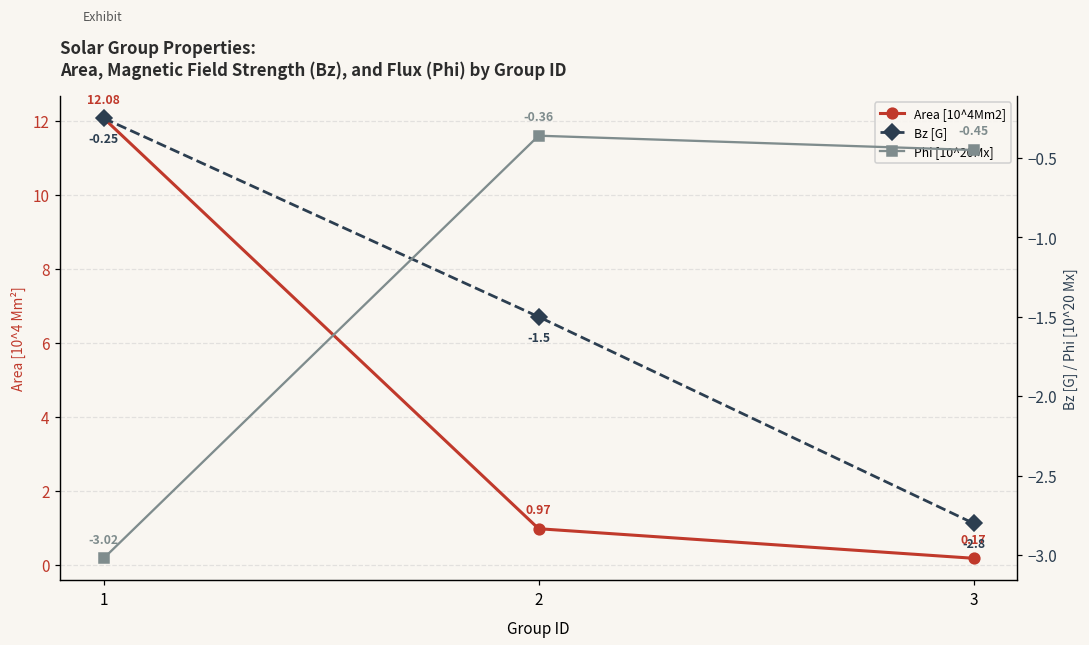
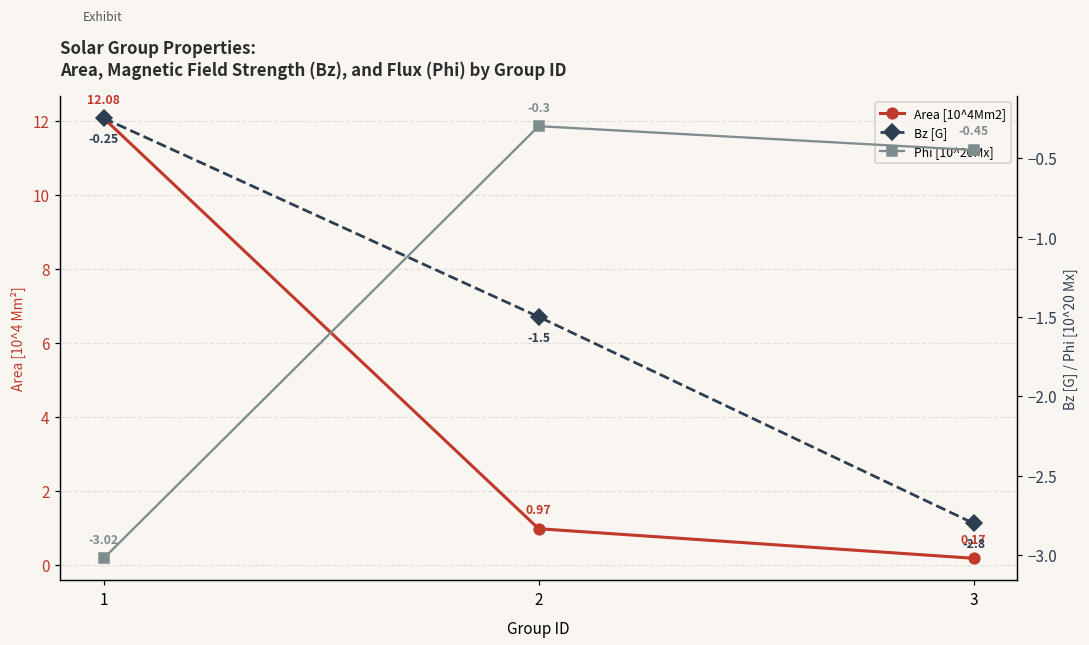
Phi [10^20Mx], 2: -0.36 -> -0.3
